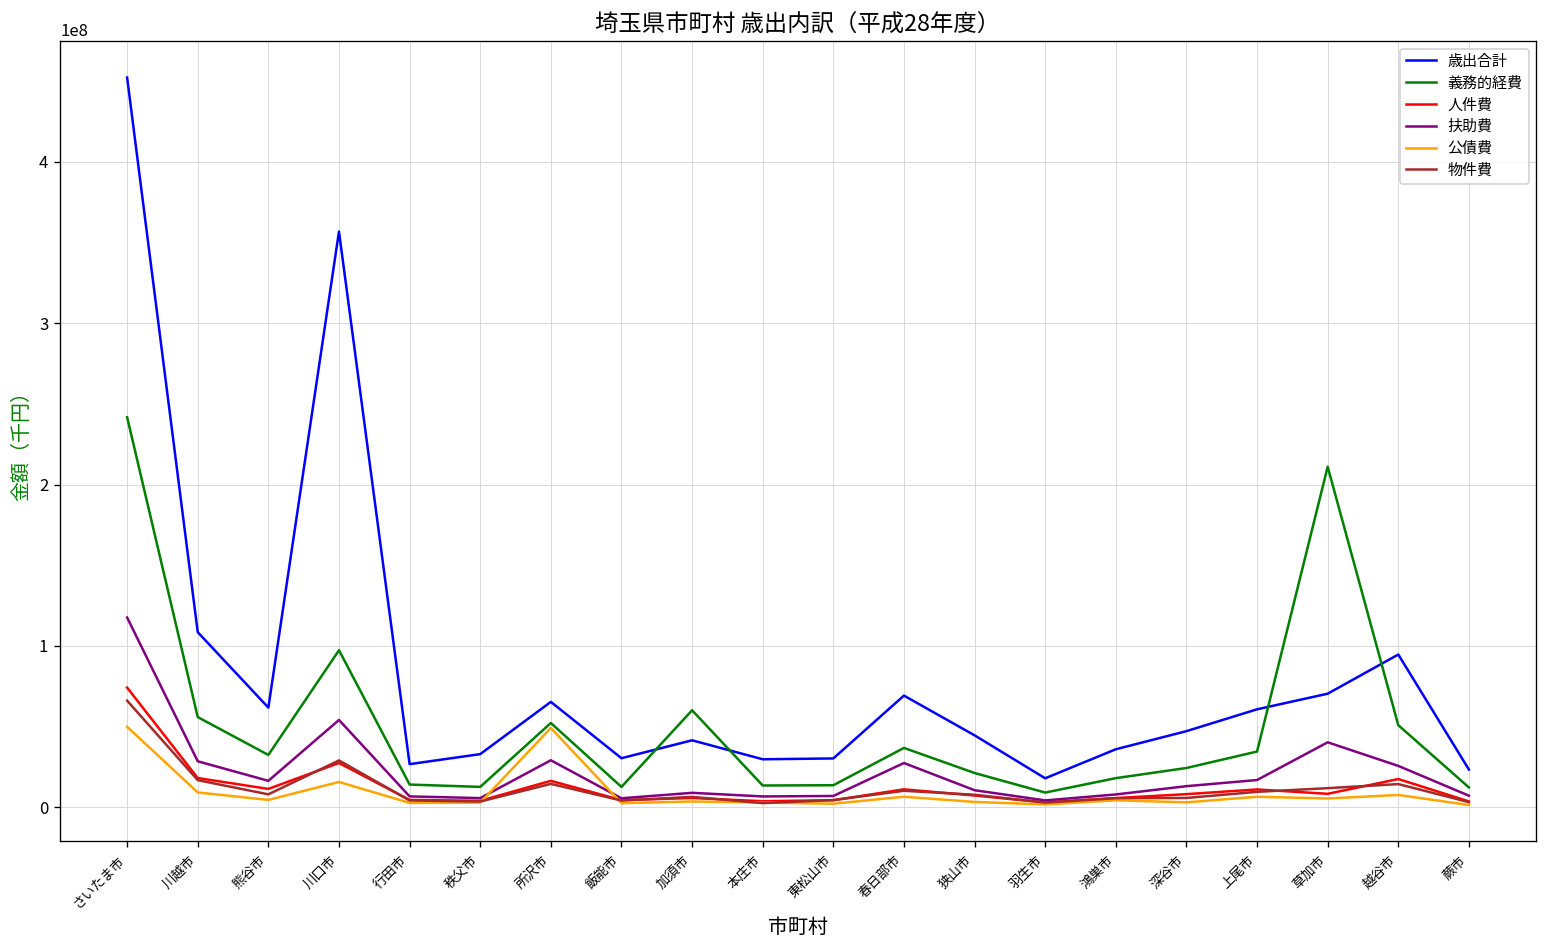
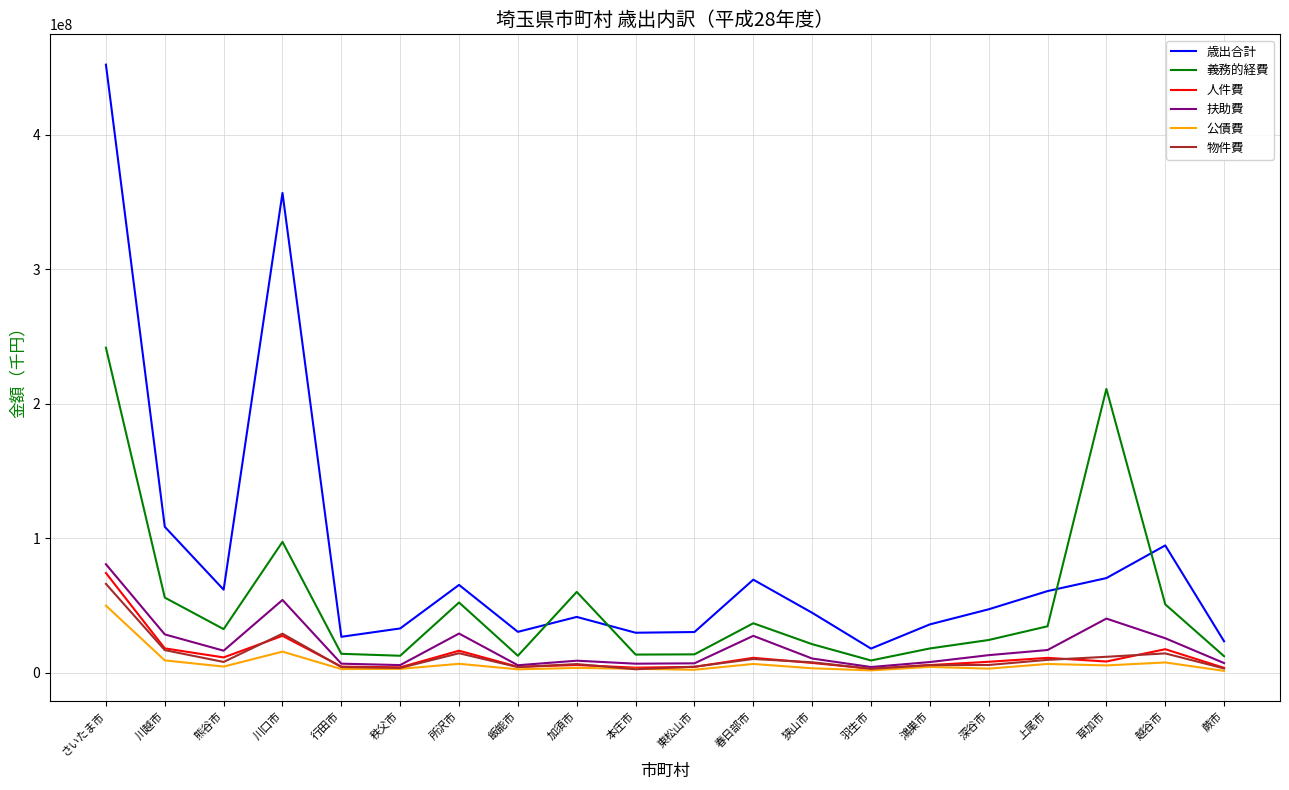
扶助費, さいたま市: 118000000 -> 81000000
公債費, 所沢市: 49000000 -> 7000000
